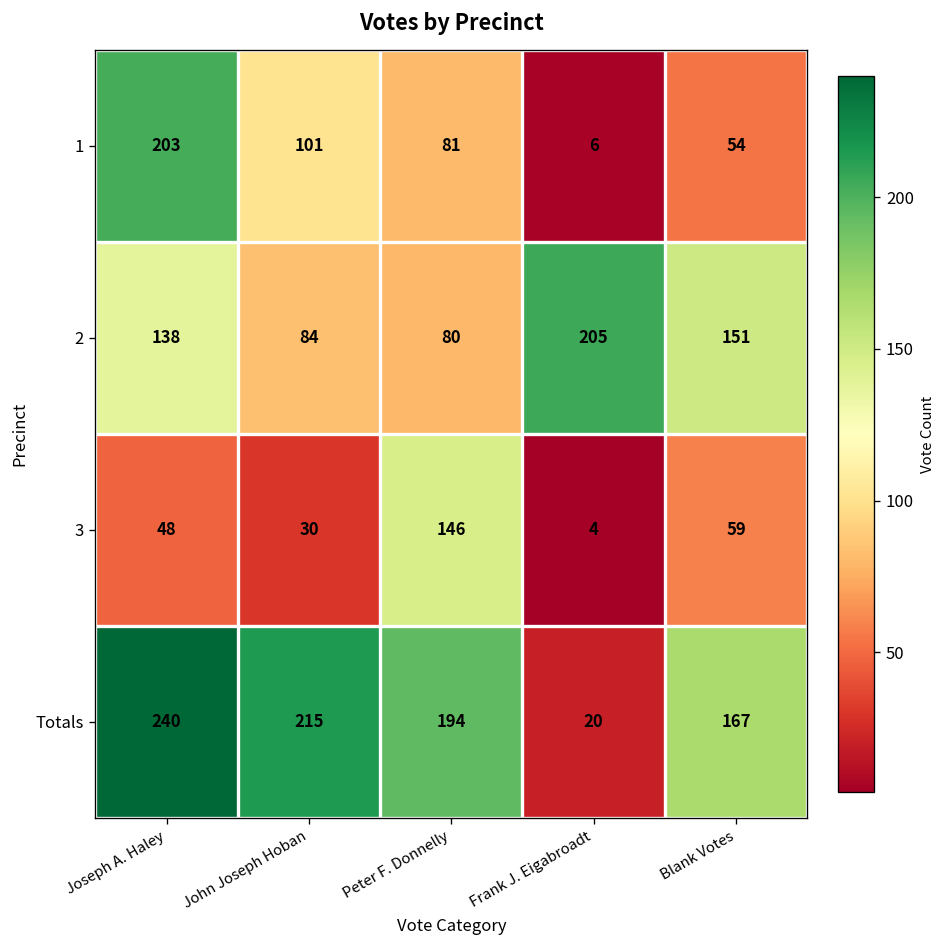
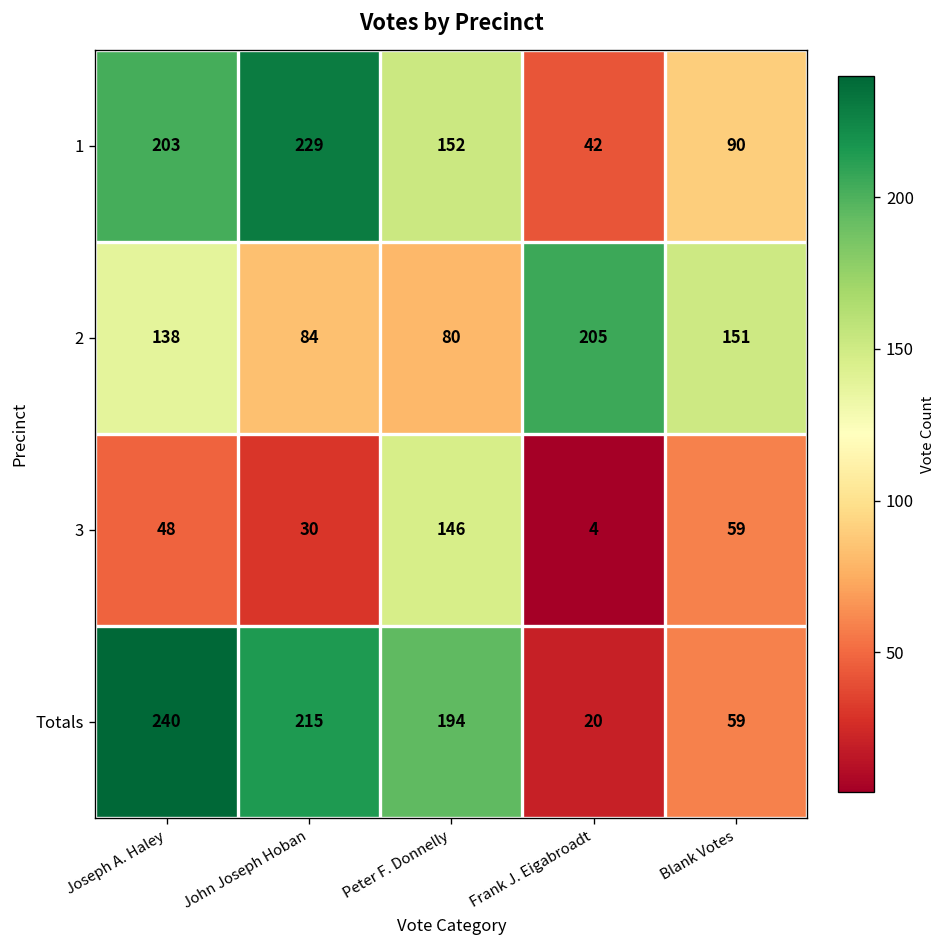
1, John Joseph Hoban: 101 -> 229
1, Peter F. Donnelly: 81 -> 152
1, Frank J. Eigabroadt: 6 -> 42
1, Blank Votes: 54 -> 90
Totals, Blank Votes: 167 -> 59
